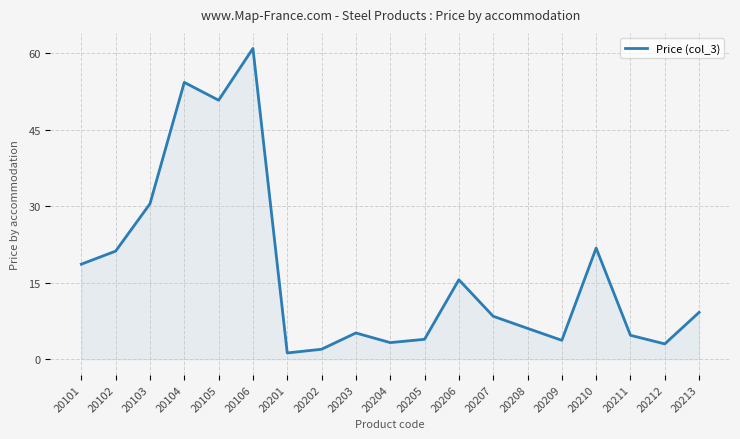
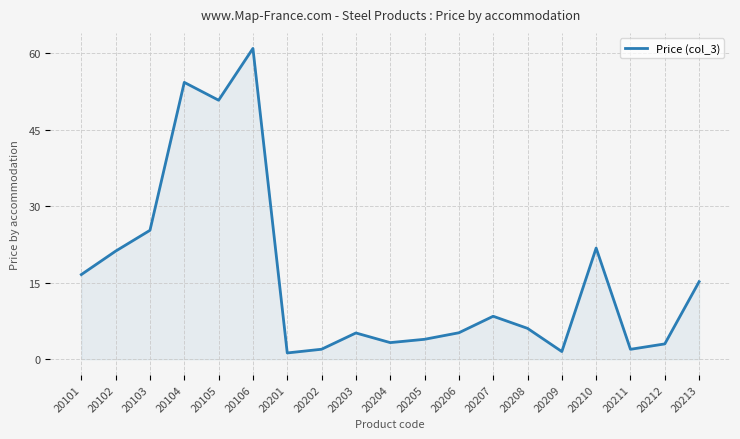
20101: 19 -> 17
20103: 30 -> 25
20206: 16 -> 5
20209: 4 -> 2
20211: 5 -> 2
20213: 9 -> 15
